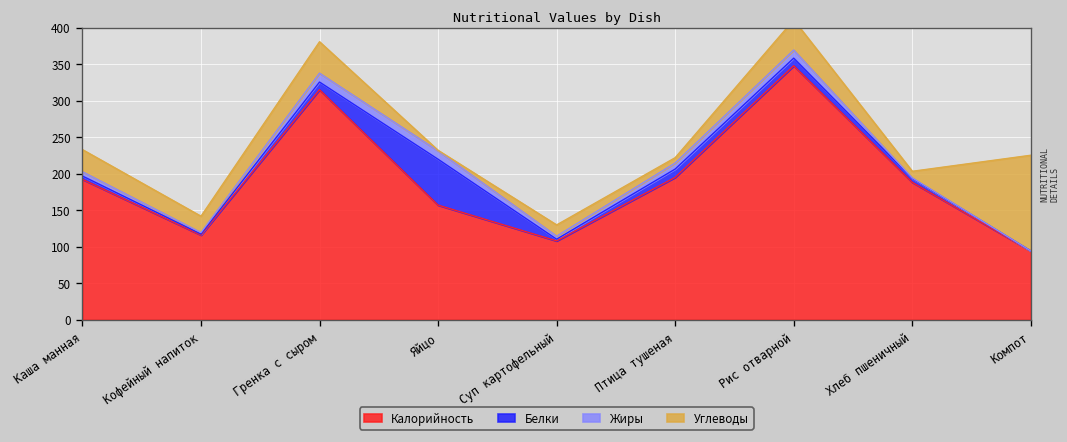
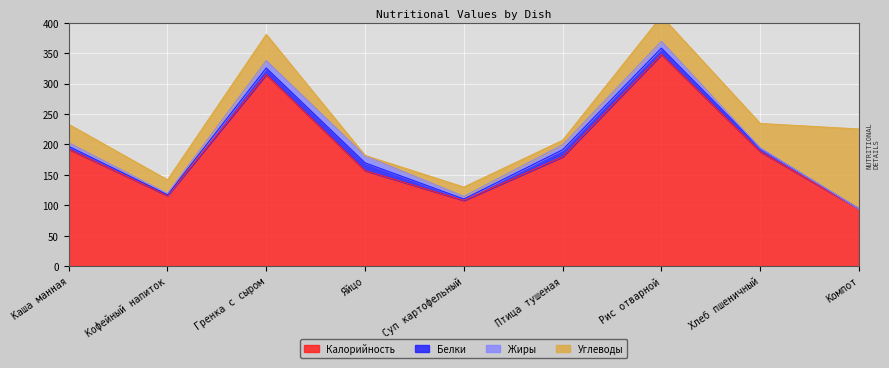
Белки, Яйцо: 60 -> 10
Калорийность, Птица тушеная: 200 -> 180
Углеводы, Хлеб пшеничный: 10 -> 40
